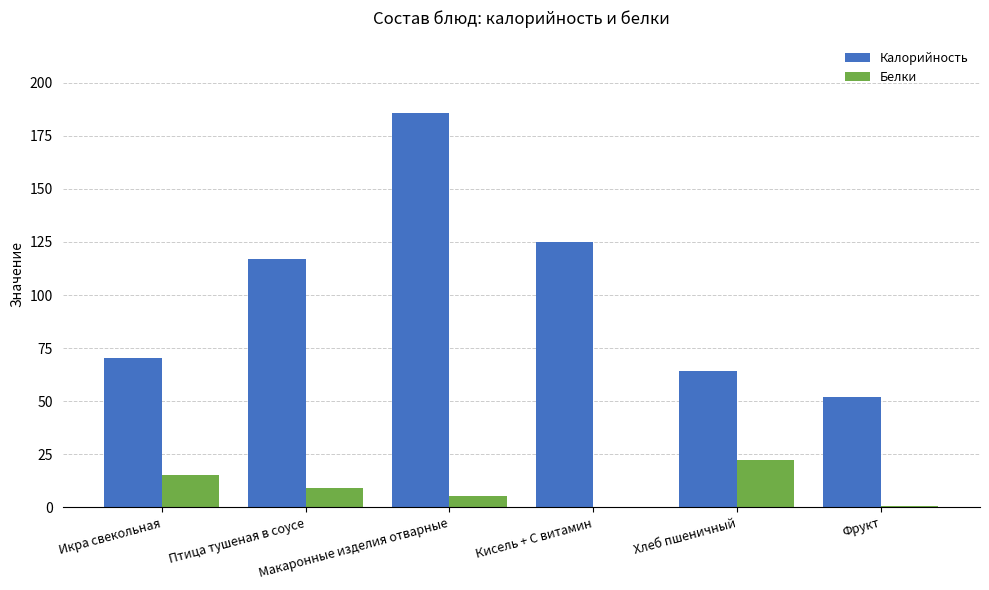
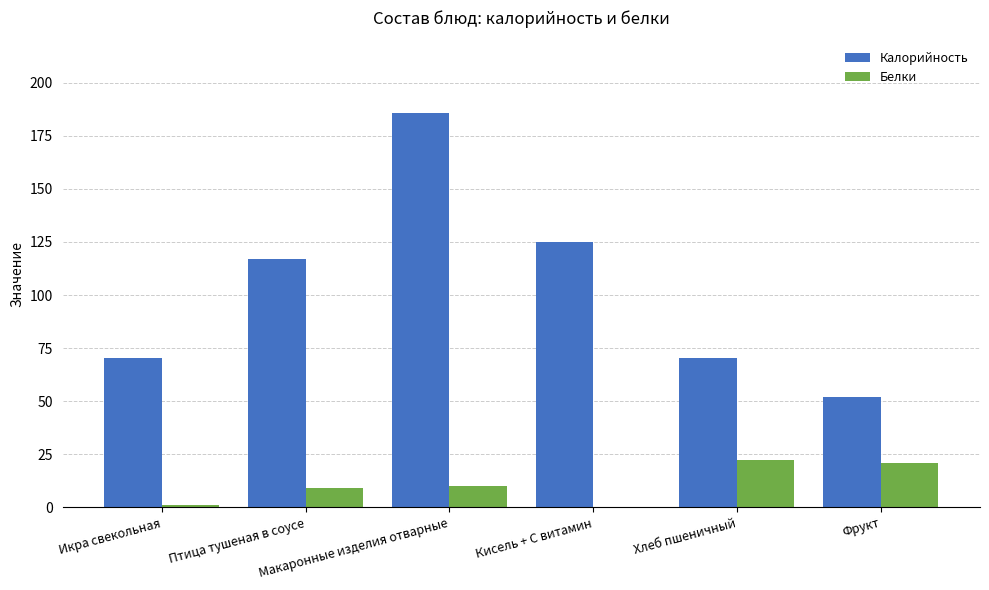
Белки, Икра свекольная: 15 -> 1
Белки, Макаронные изделия отварные: 5 -> 10
Калорийность, Хлеб пшеничный: 64 -> 70
Белки, Фрукт: 0 -> 21
